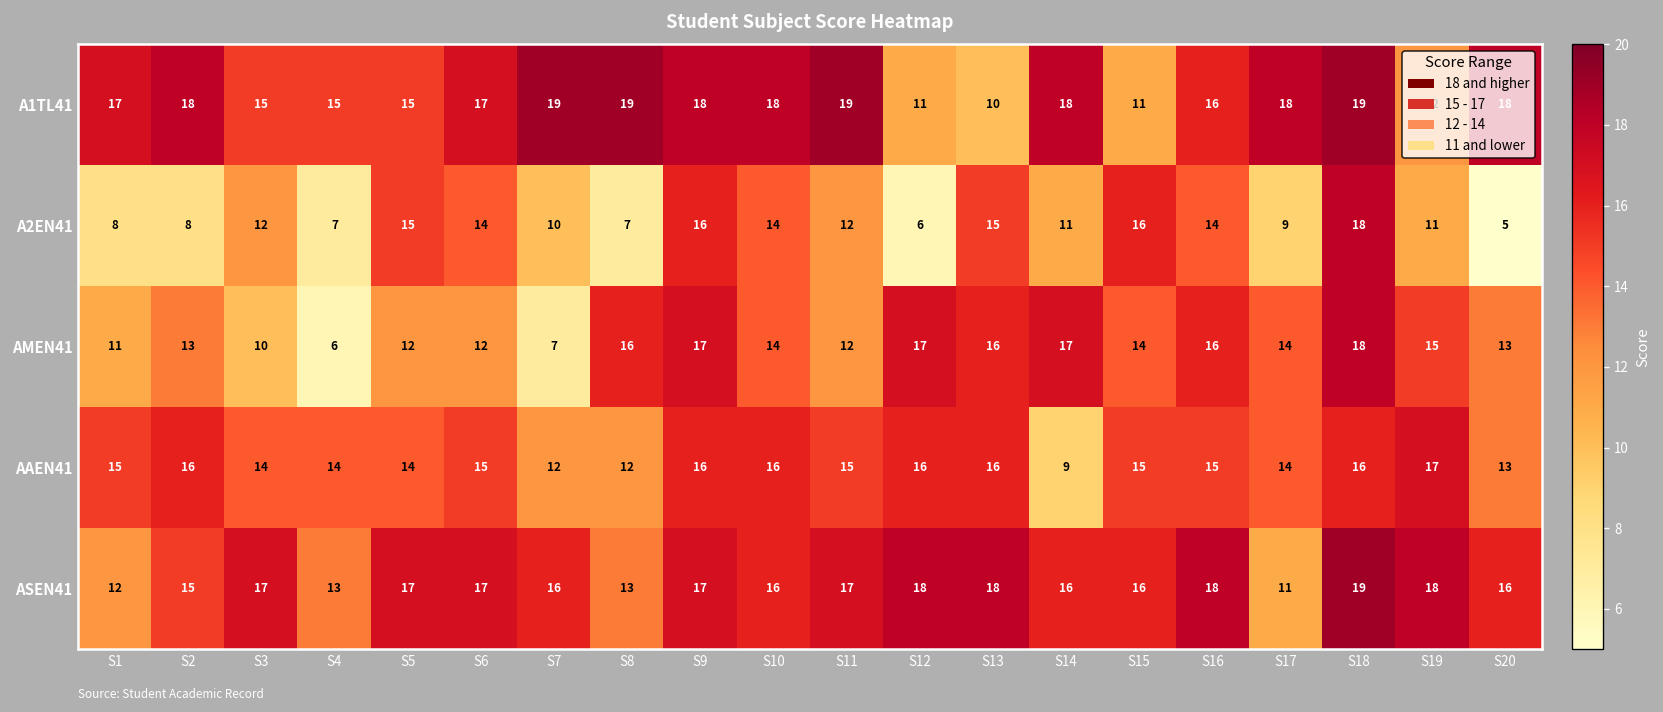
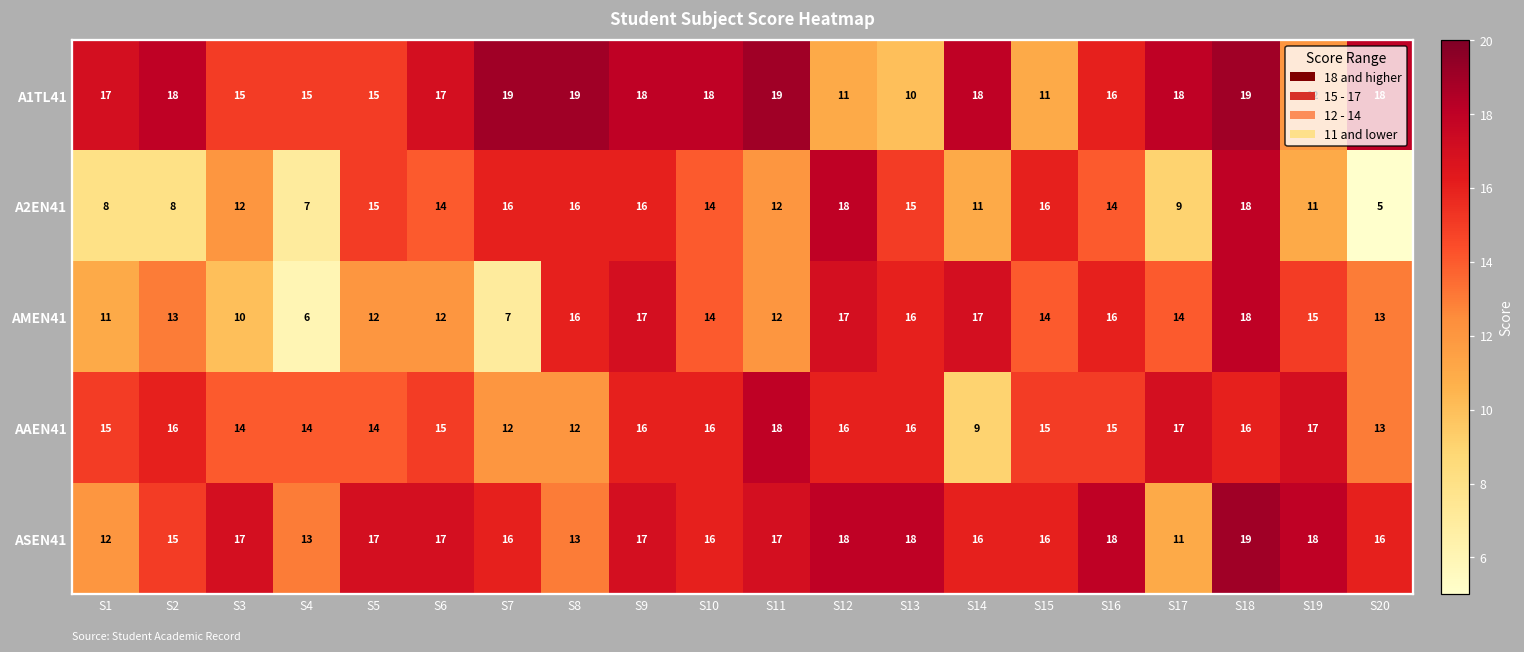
A2EN41, S7: 10 -> 16
A2EN41, S8: 7 -> 16
A2EN41, S12: 6 -> 18
AAEN41, S11: 15 -> 18
AAEN41, S17: 14 -> 17
